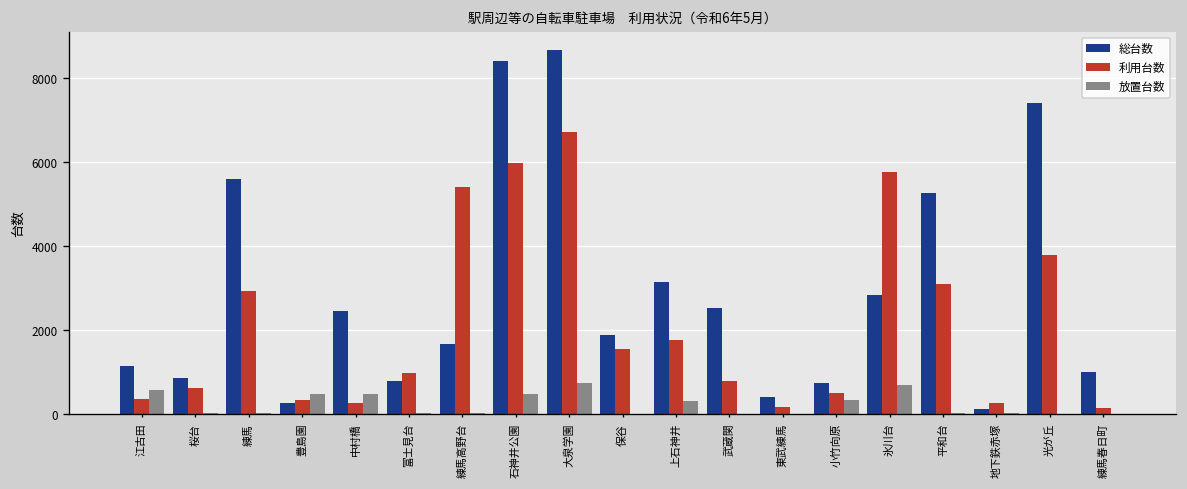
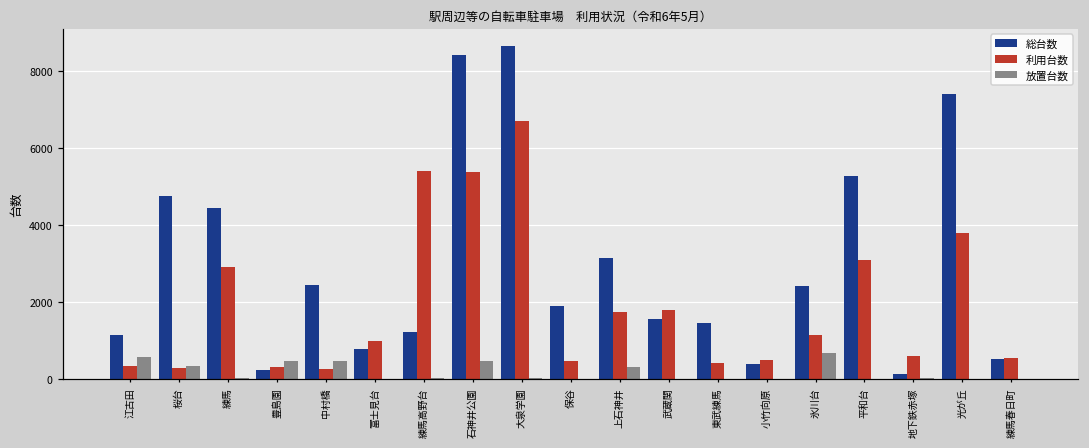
総台数, 桜台: 900 -> 4700
利用台数, 桜台: 600 -> 300
放置台数, 桜台: 0 -> 300
総台数, 練馬: 5600 -> 4400
総台数, 練馬高野台: 1700 -> 1200
利用台数, 石神井公園: 6000 -> 5400
放置台数, 大泉学園: 700 -> 0
利用台数, 保谷: 1600 -> 500
総台数, 武蔵関: 2500 -> 1600
利用台数, 武蔵関: 800 -> 1800
総台数, 東武練馬: 400 -> 1500
利用台数, 東武練馬: 200 -> 400
総台数, 小竹向原: 700 -> 400
放置台数, 小竹向原: 300 -> 0
総台数, 氷川台: 2800 -> 2400
利用台数, 氷川台: 5800 -> 1100
利用台数, 地下鉄赤塚: 300 -> 600
総台数, 練馬春日町: 1000 -> 500
利用台数, 練馬春日町: 100 -> 500
